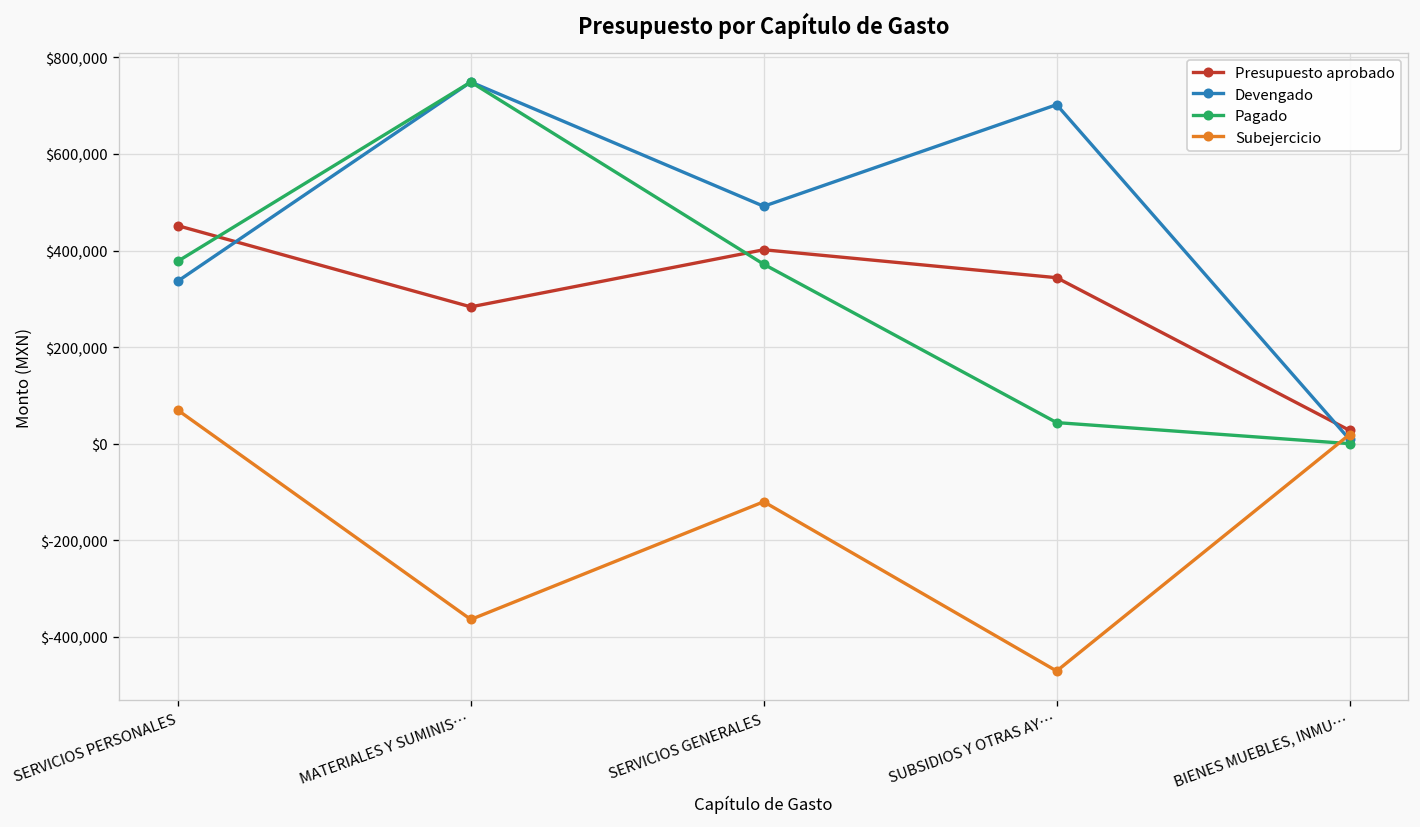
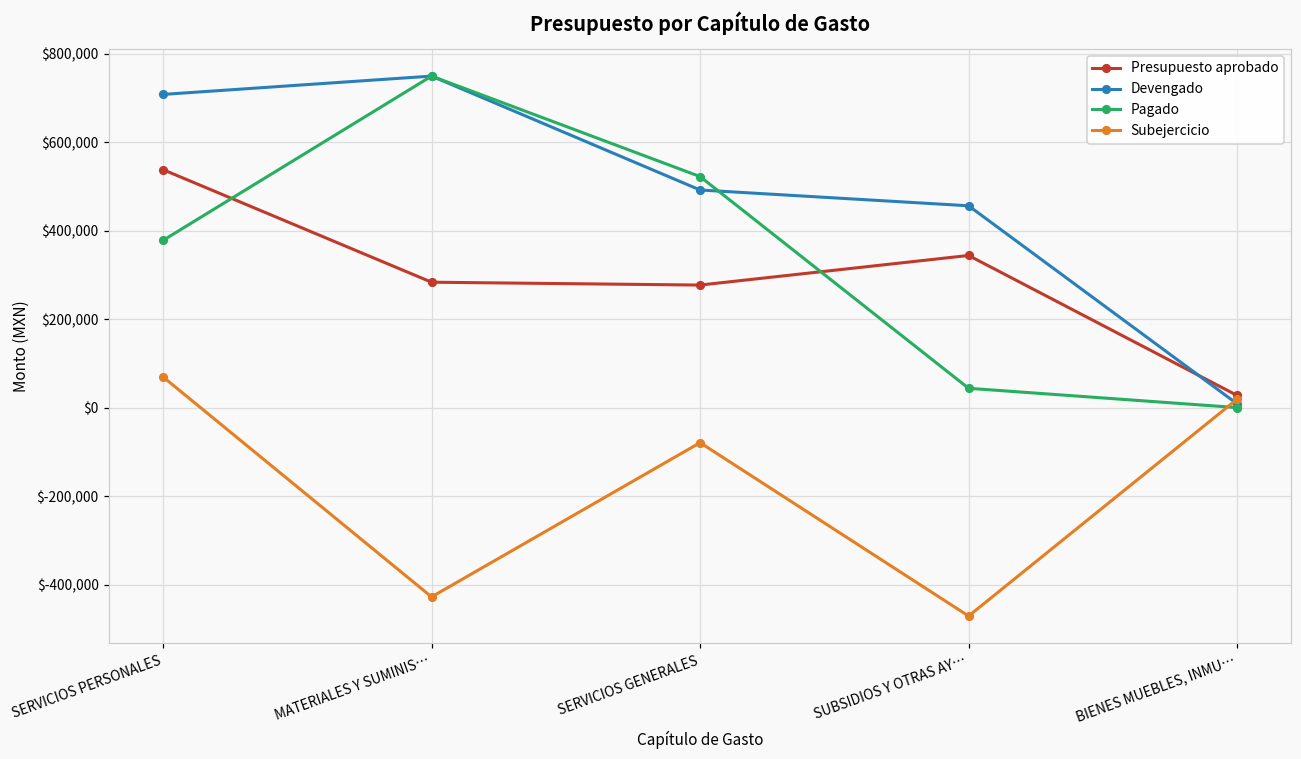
Presupuesto aprobado, SERVICIOS PERSONALES: $450,000 -> $540,000
Devengado, SERVICIOS PERSONALES: $340,000 -> $710,000
Subejercicio, MATERIALES Y SUMINIS…: $-360,000 -> $-430,000
Presupuesto aprobado, SERVICIOS GENERALES: $400,000 -> $280,000
Pagado, SERVICIOS GENERALES: $370,000 -> $520,000
Subejercicio, SERVICIOS GENERALES: $-120,000 -> $-80,000
Devengado, SUBSIDIOS Y OTRAS AY…: $700,000 -> $460,000
